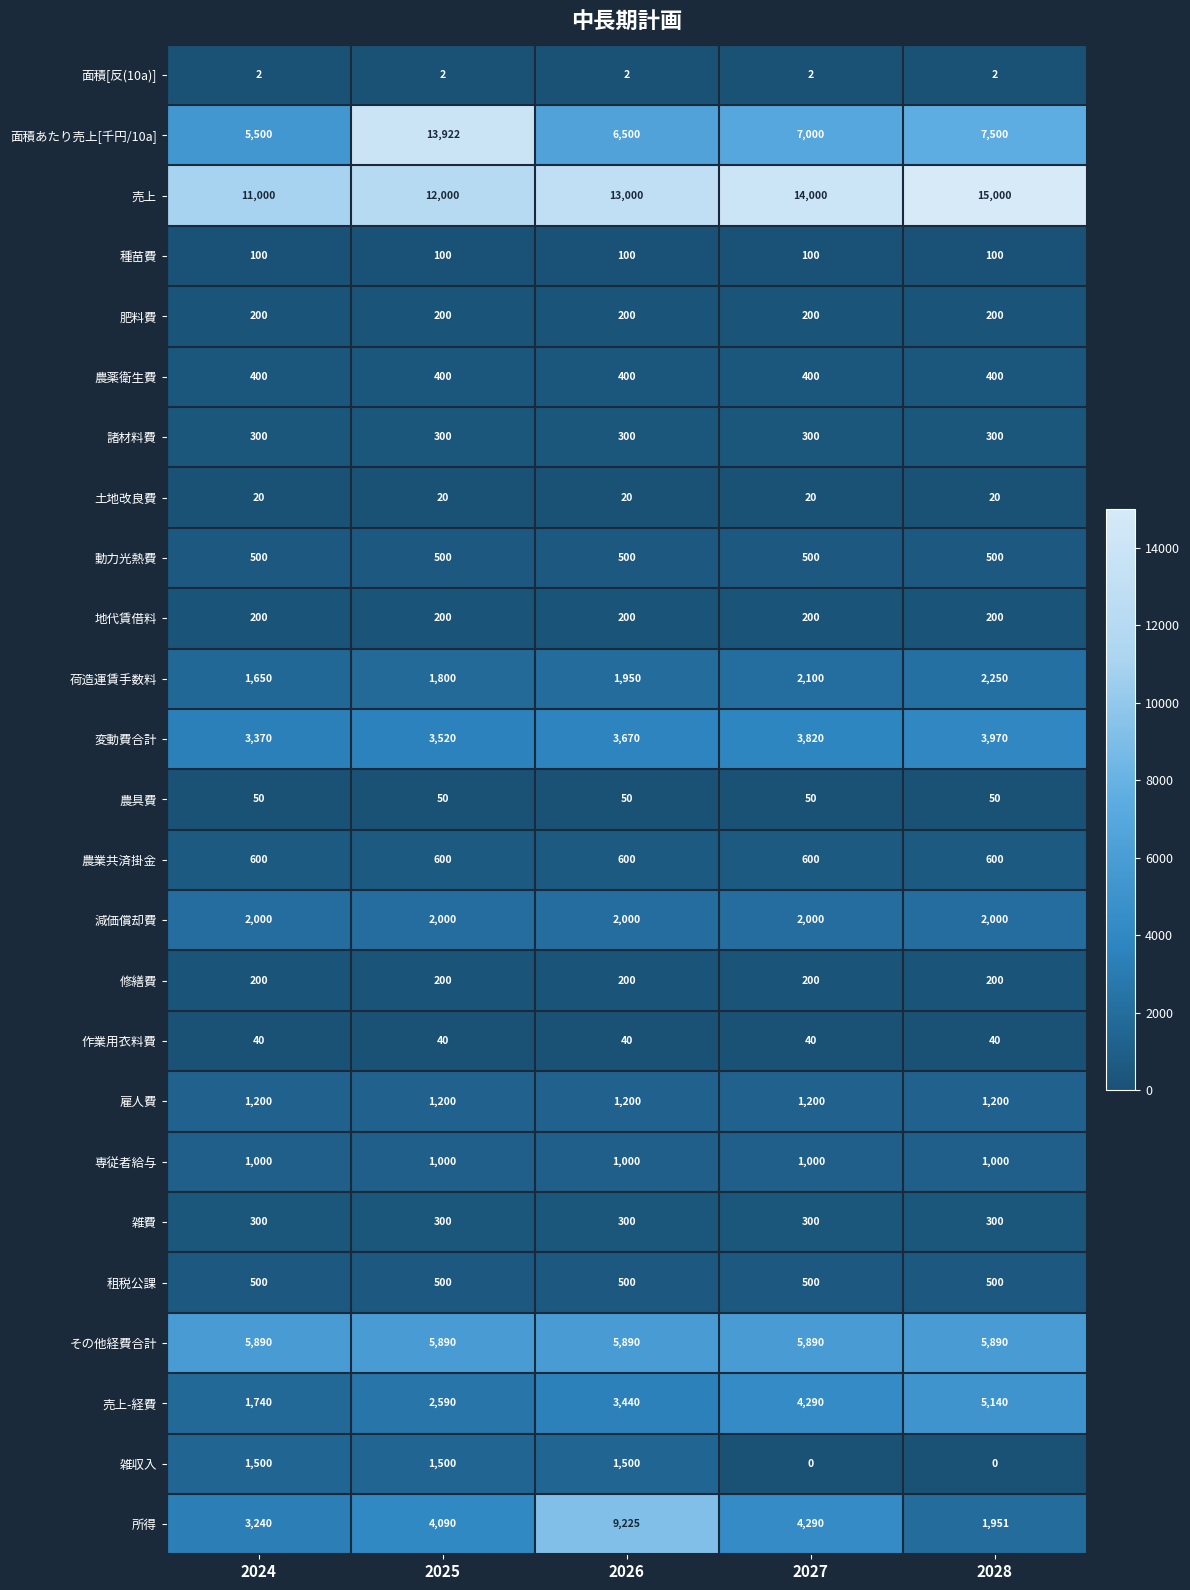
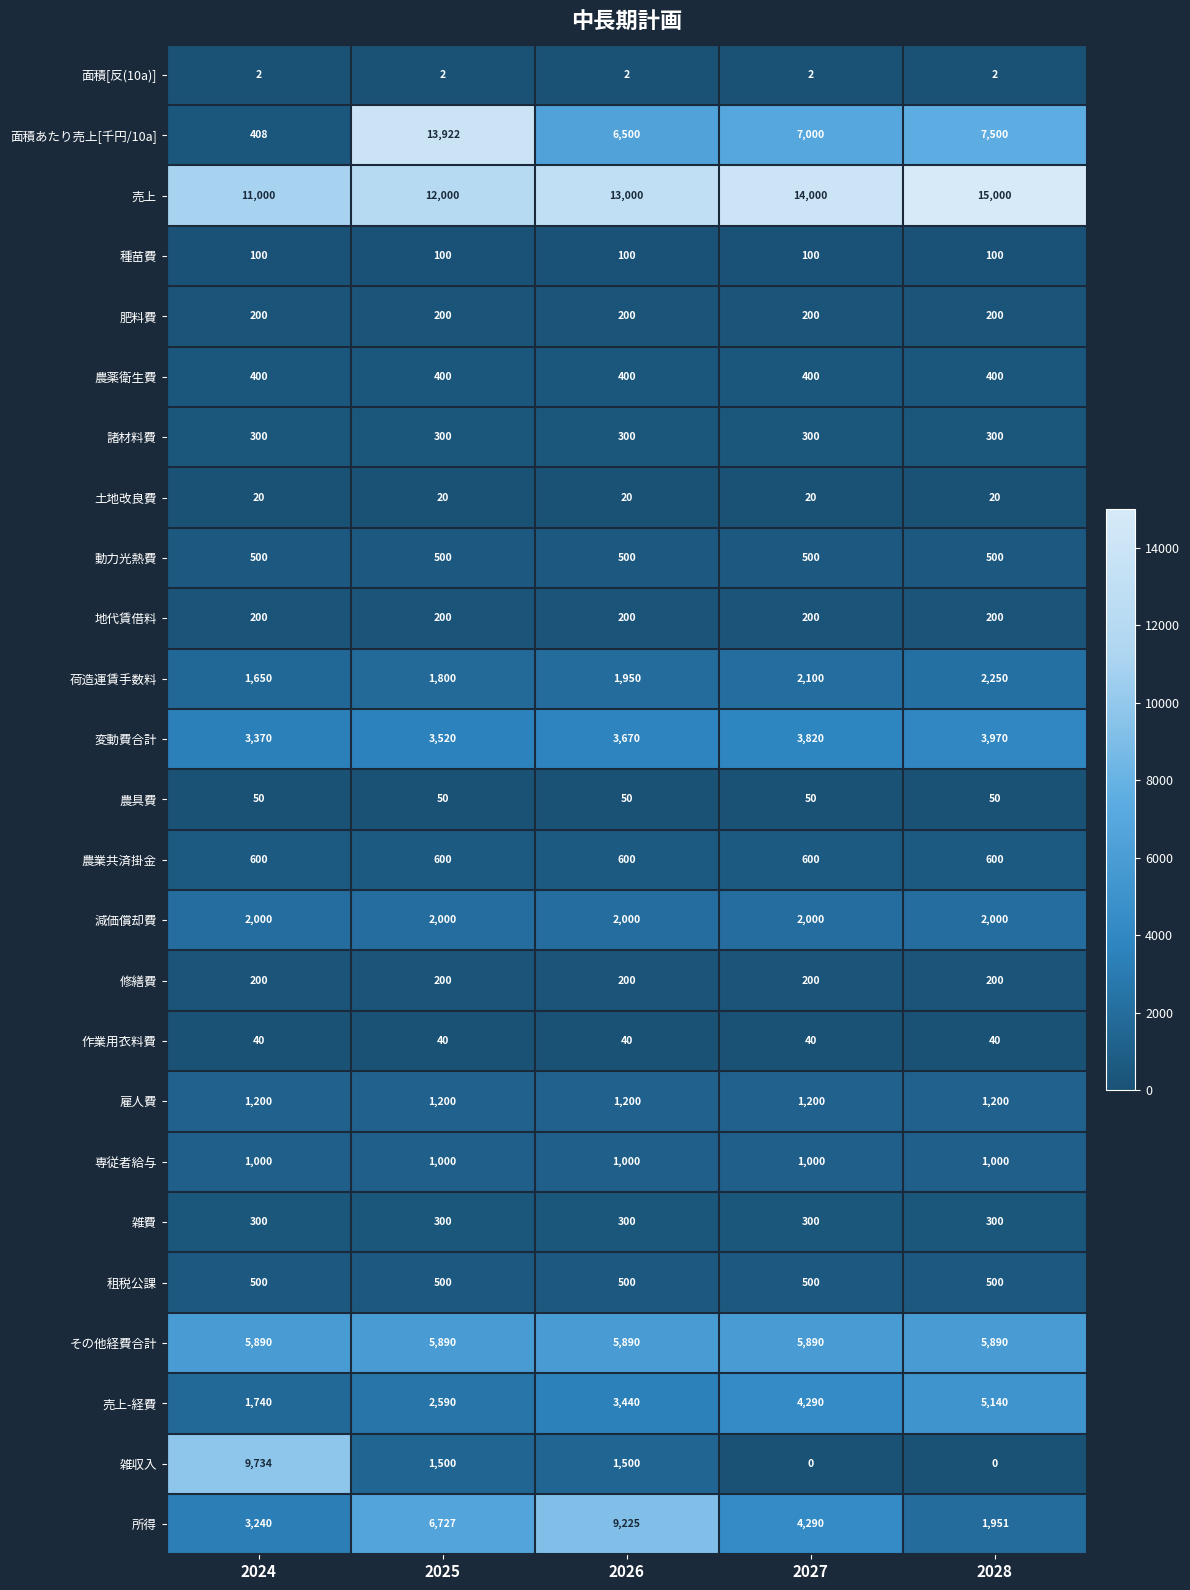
面積あたり売上[千円/10a], 2024: 5,500 -> 408
雑収入, 2024: 1,500 -> 9,734
所得, 2025: 4,090 -> 6,727
